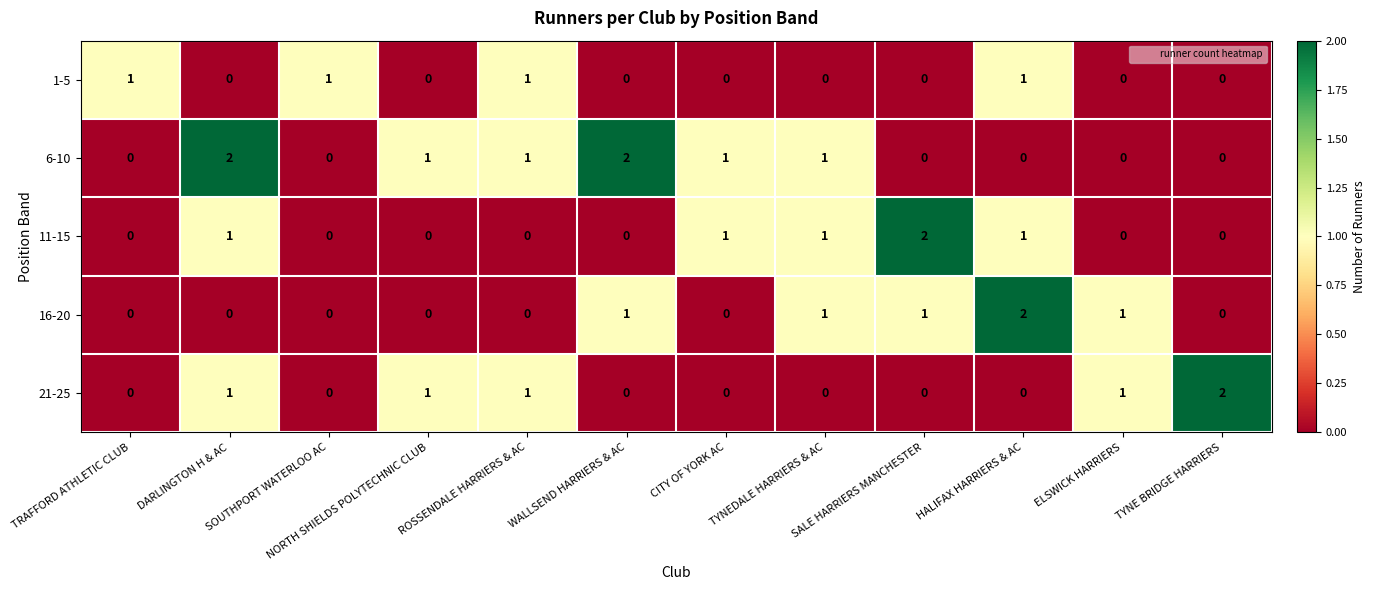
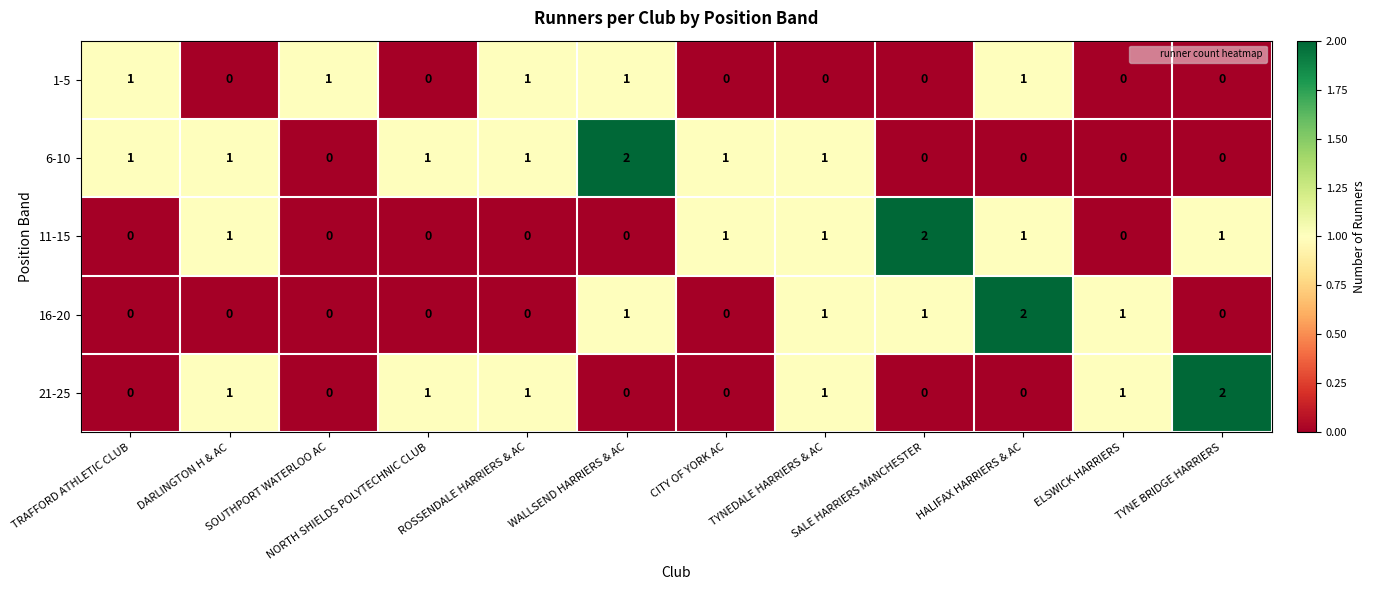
1-5, WALLSEND HARRIERS & AC: 0 -> 1
6-10, TRAFFORD ATHLETIC CLUB: 0 -> 1
6-10, DARLINGTON H & AC: 2 -> 1
11-15, TYNE BRIDGE HARRIERS: 0 -> 1
21-25, TYNEDALE HARRIERS & AC: 0 -> 1
